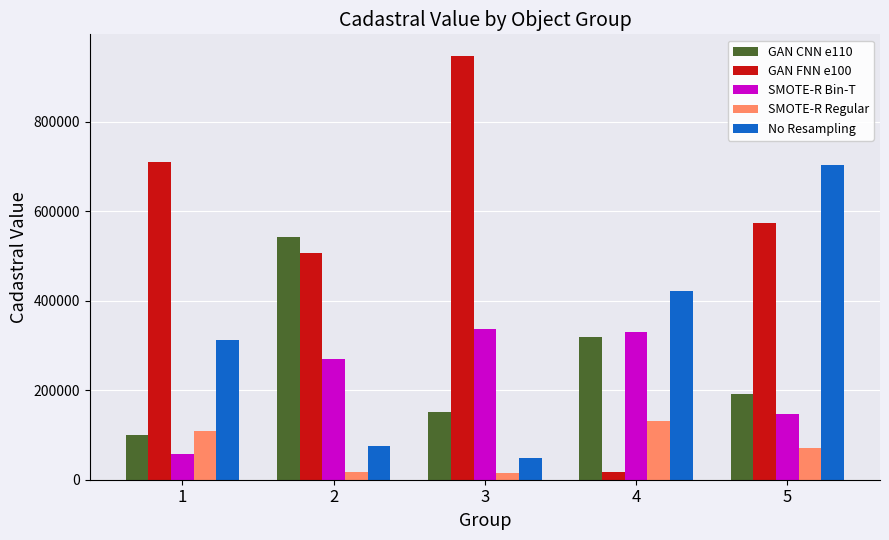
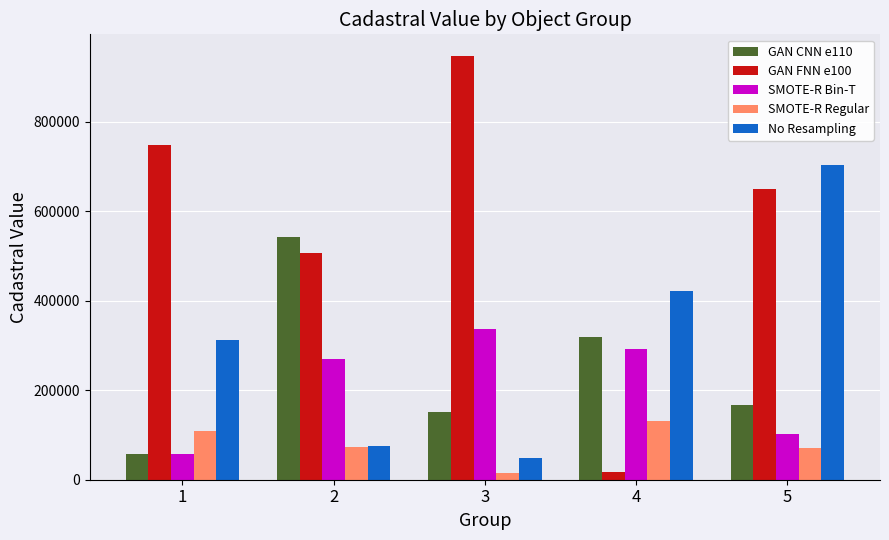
GAN CNN e110, 1: 100000 -> 60000
GAN FNN e100, 1: 710000 -> 750000
SMOTE-R Regular, 2: 20000 -> 70000
SMOTE-R Bin-T, 4: 330000 -> 290000
GAN CNN e110, 5: 190000 -> 170000
GAN FNN e100, 5: 570000 -> 650000
SMOTE-R Bin-T, 5: 150000 -> 100000
